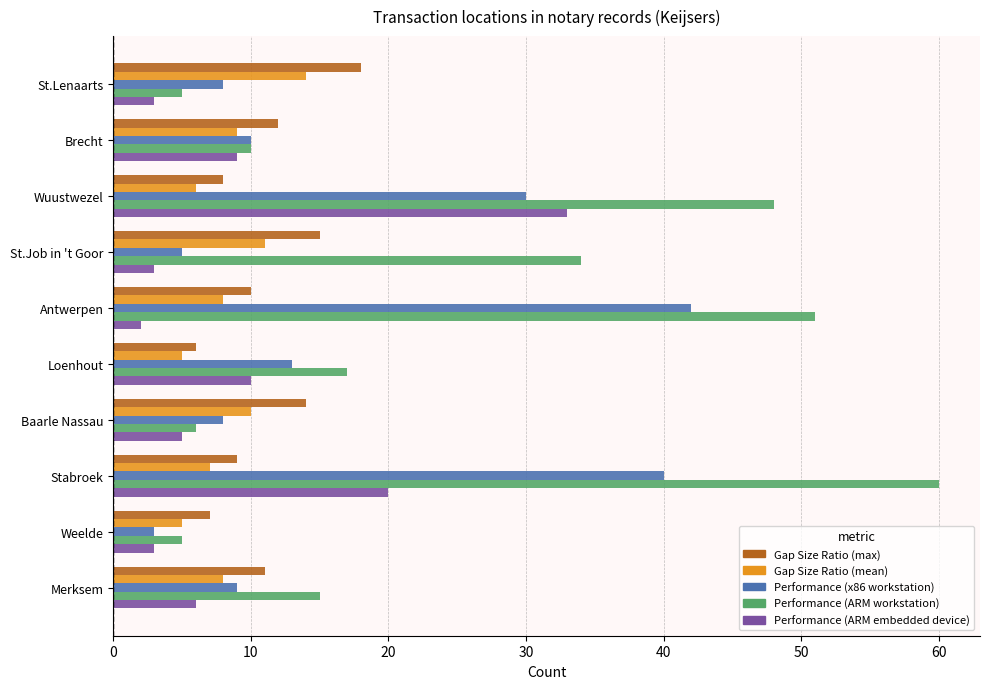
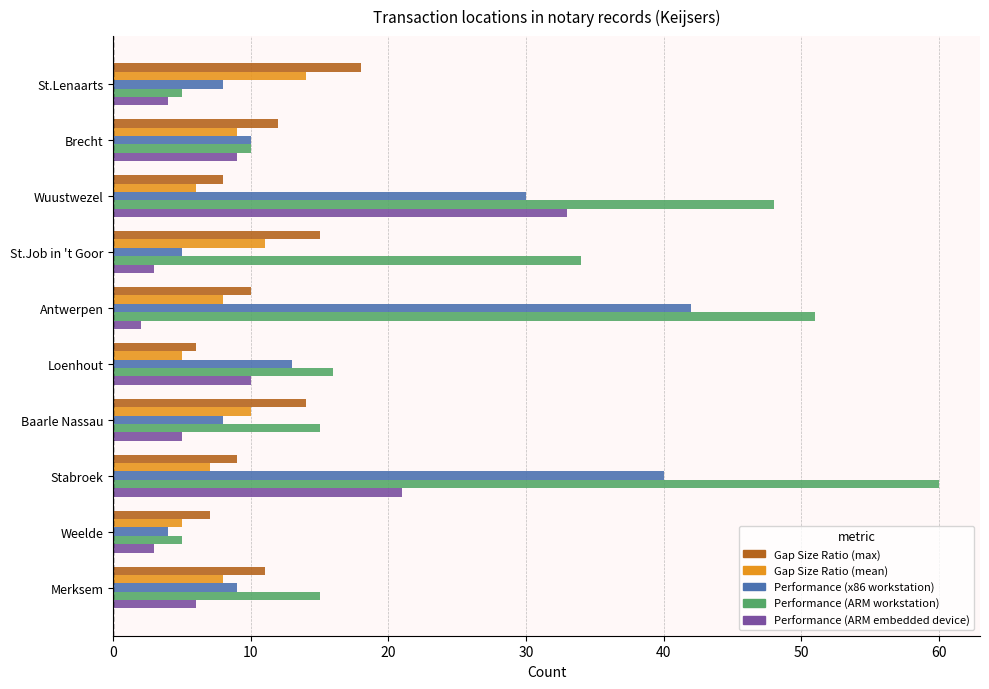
Performance (ARM embedded device), St.Lenaarts: 3 -> 4
Performance (ARM workstation), Loenhout: 17 -> 16
Performance (ARM workstation), Baarle Nassau: 6 -> 15
Performance (ARM embedded device), Stabroek: 20 -> 21
Performance (x86 workstation), Weelde: 3 -> 4
